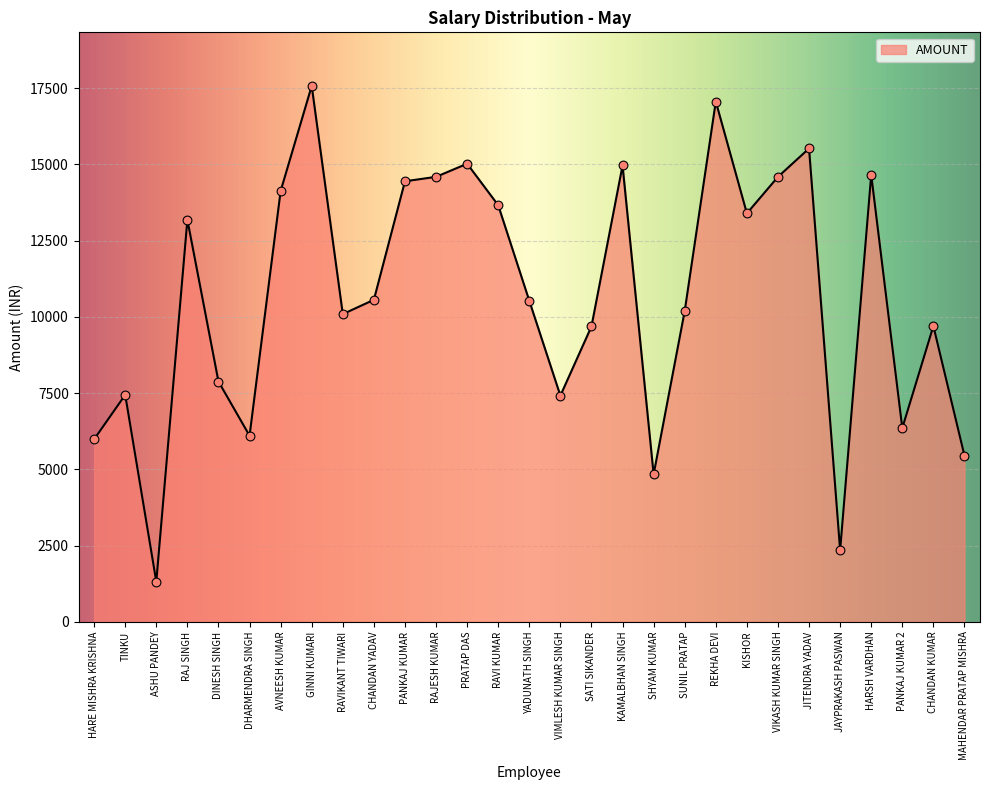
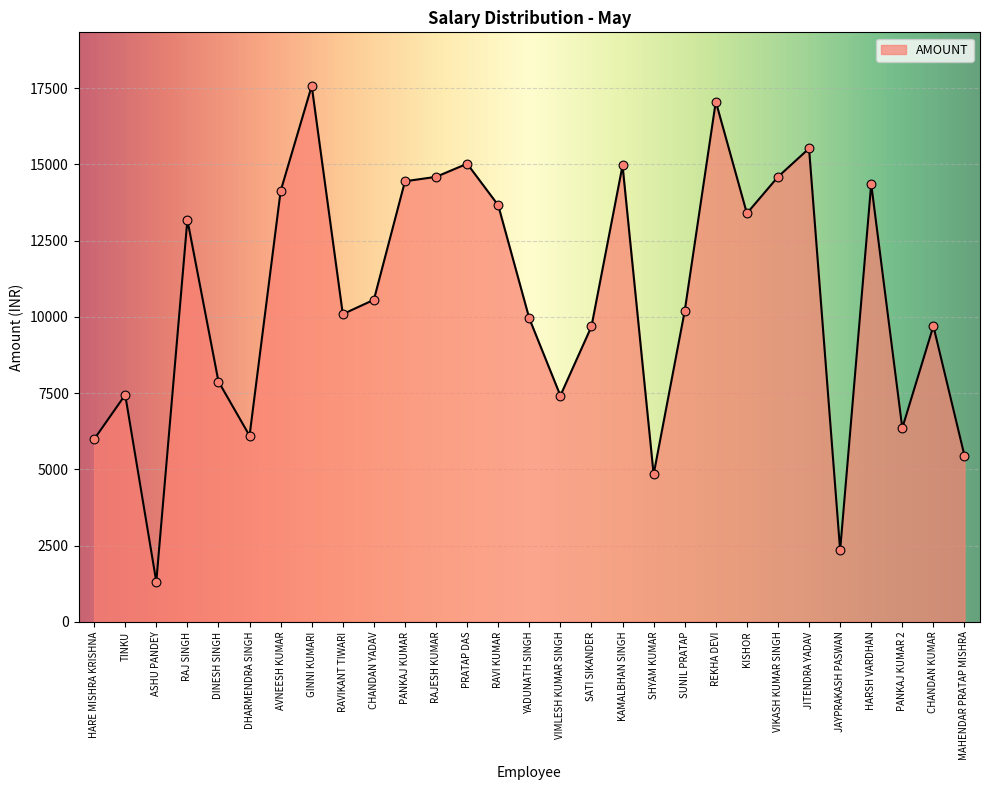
YADUNATH SINGH: 10500 -> 10000
HARSH VARDHAN: 14700 -> 14400
